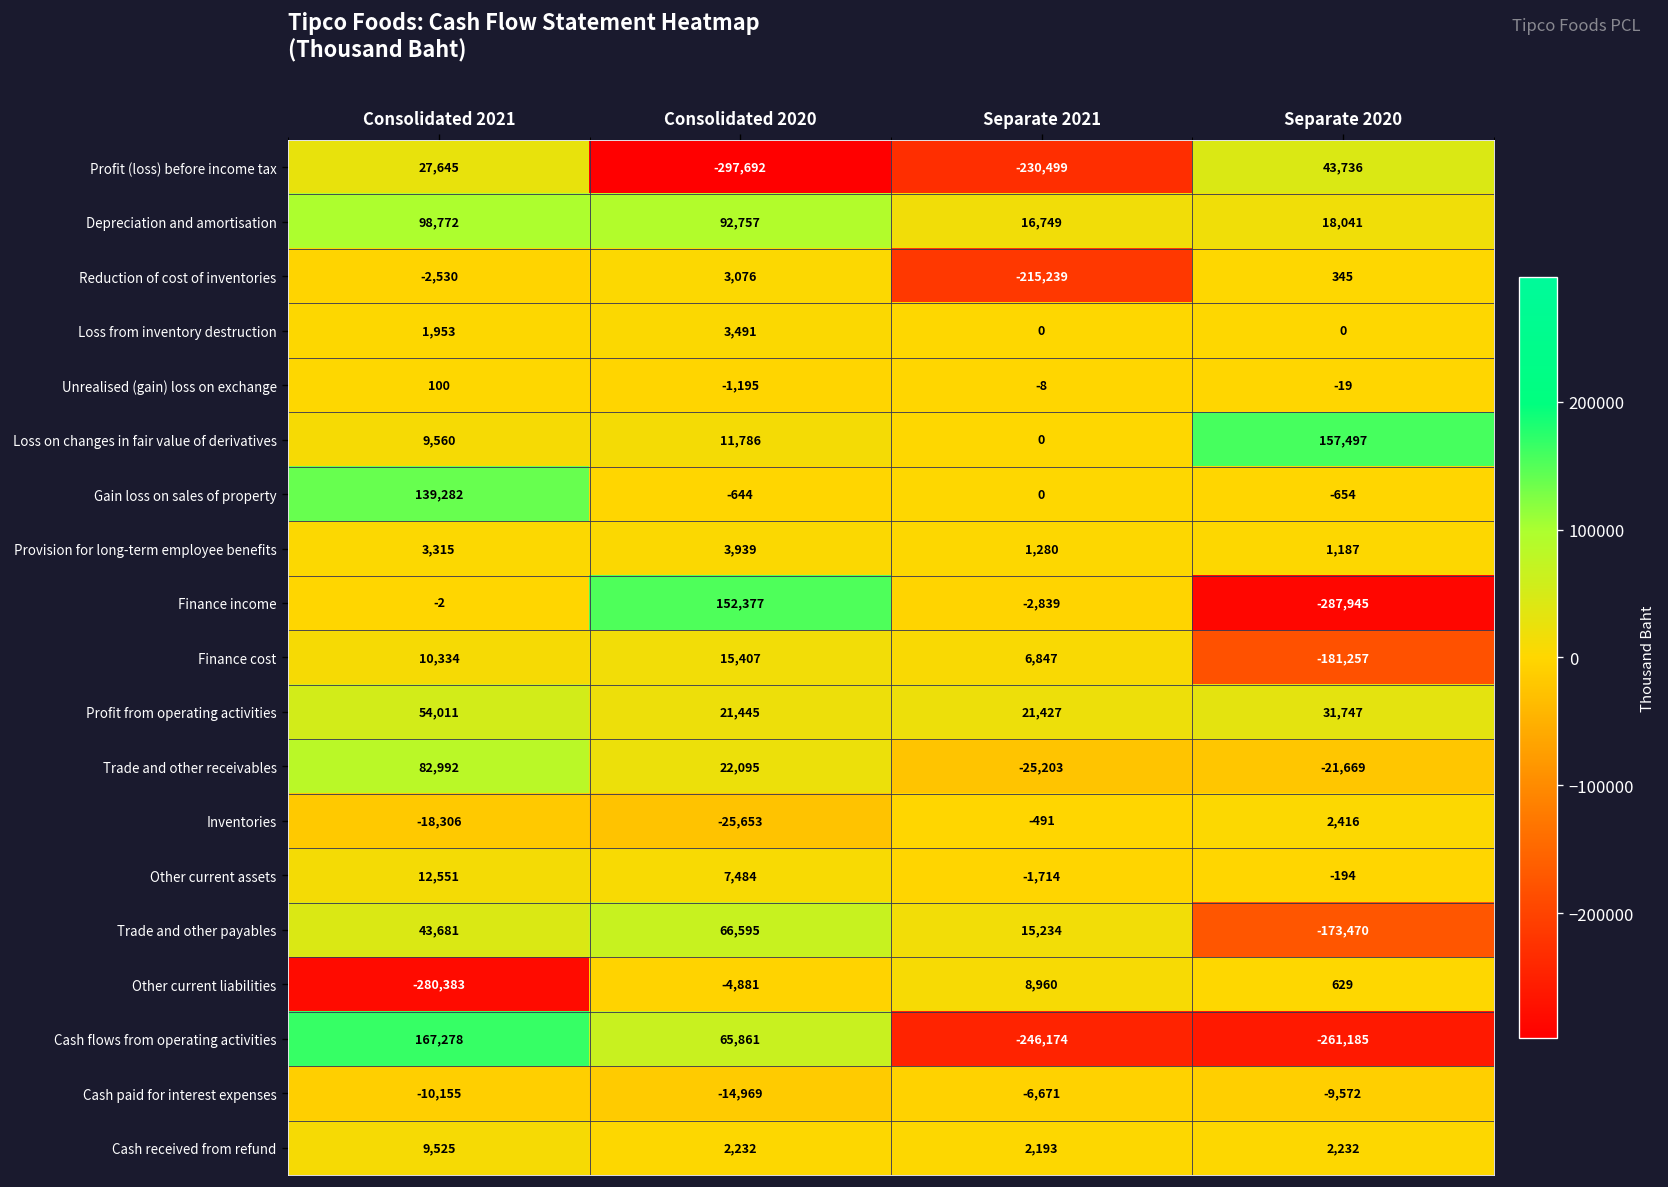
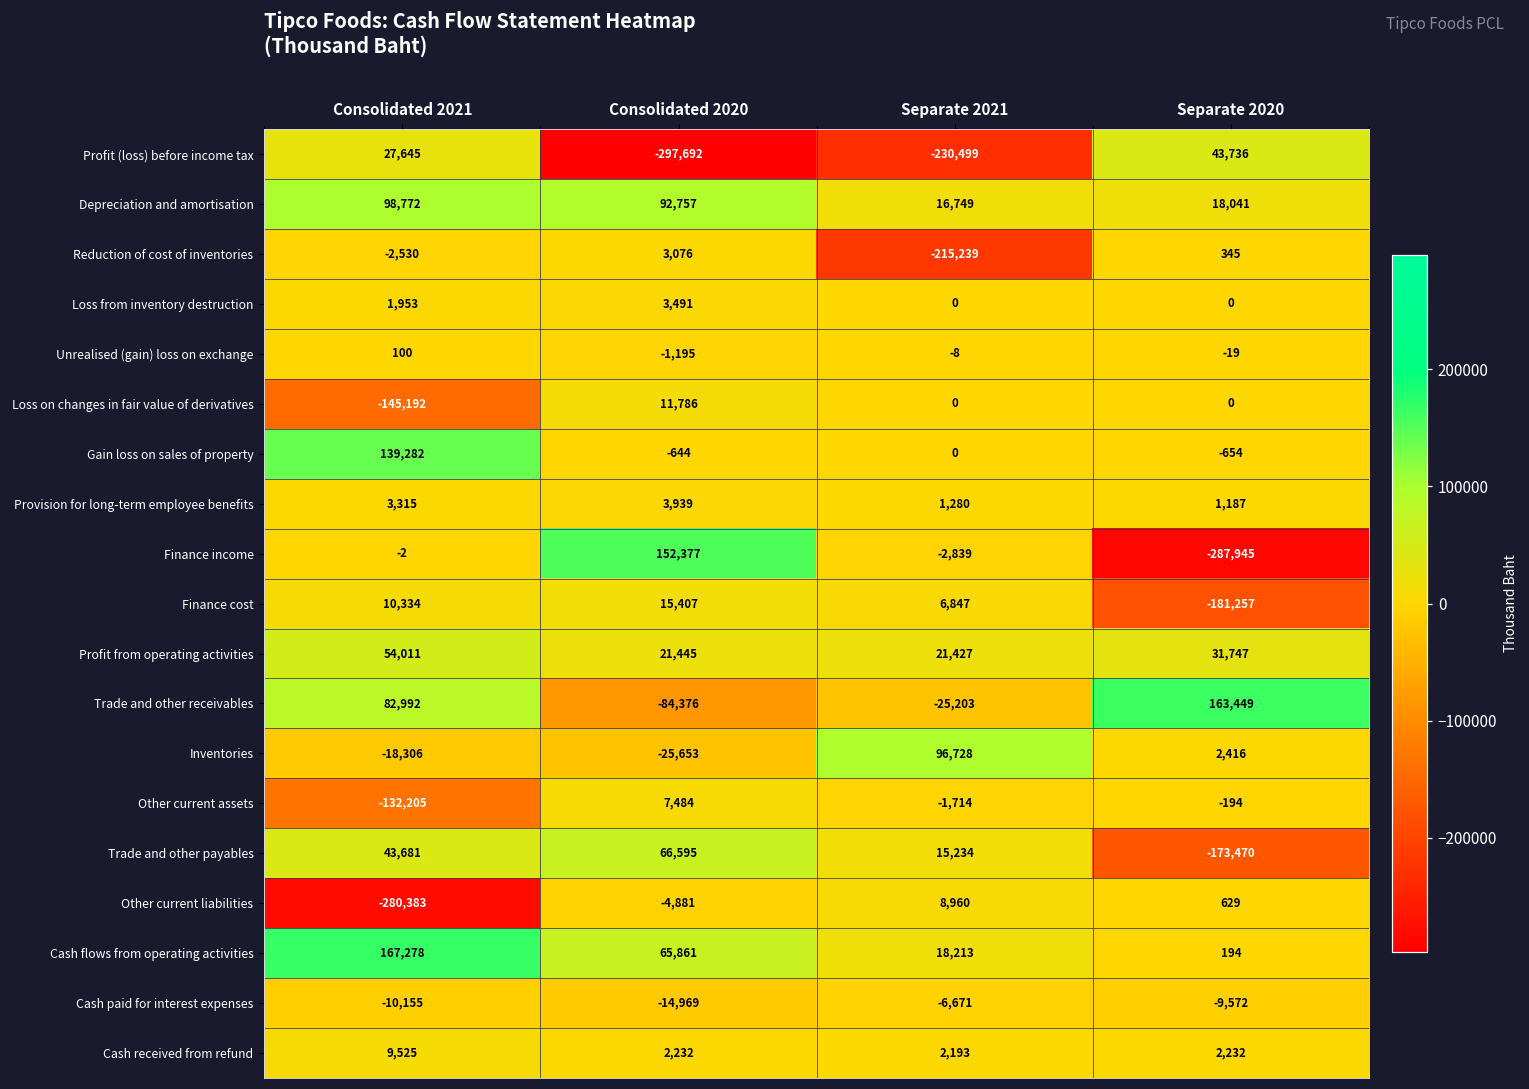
Loss on changes in fair value of derivatives, Consolidated 2021: 9,560 -> -145,192
Loss on changes in fair value of derivatives, Separate 2020: 157,497 -> 0
Trade and other receivables, Consolidated 2020: 22,095 -> -84,376
Trade and other receivables, Separate 2020: -21,669 -> 163,449
Inventories, Separate 2021: -491 -> 96,728
Other current assets, Consolidated 2021: 12,551 -> -132,205
Cash flows from operating activities, Separate 2021: -246,174 -> 18,213
Cash flows from operating activities, Separate 2020: -261,185 -> 194
